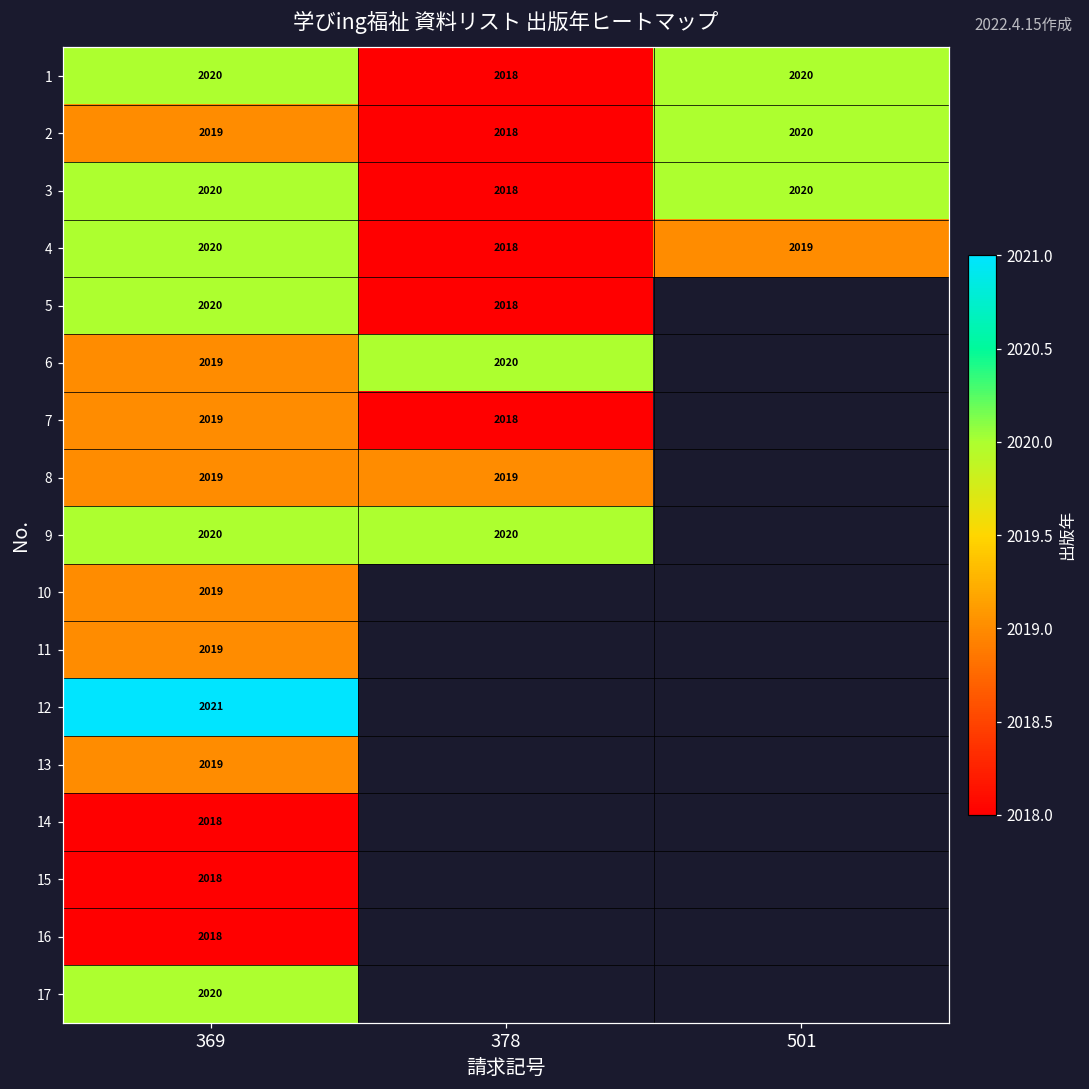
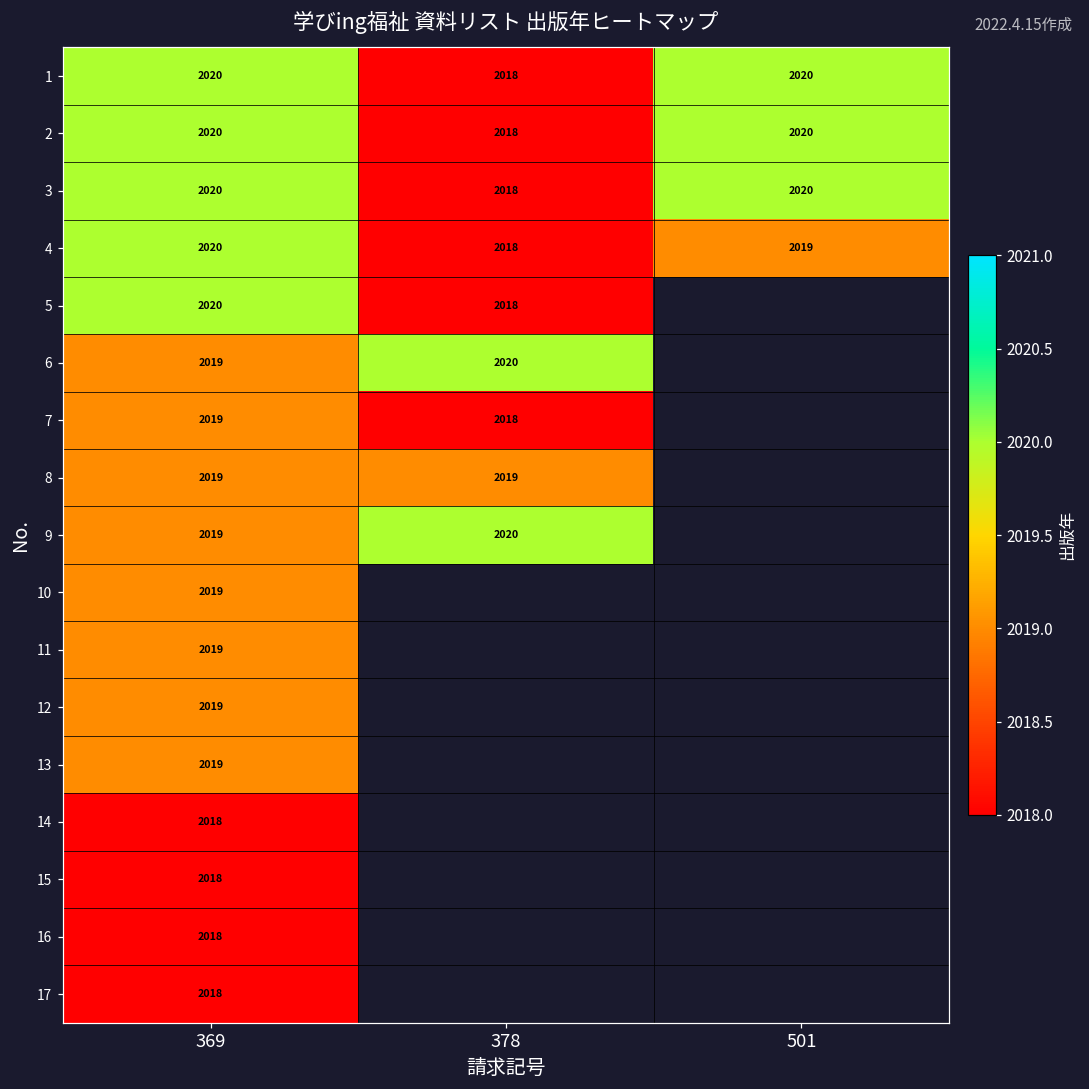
2, 369: 2019 -> 2020
9, 369: 2020 -> 2019
12, 369: 2021 -> 2019
17, 369: 2020 -> 2018
